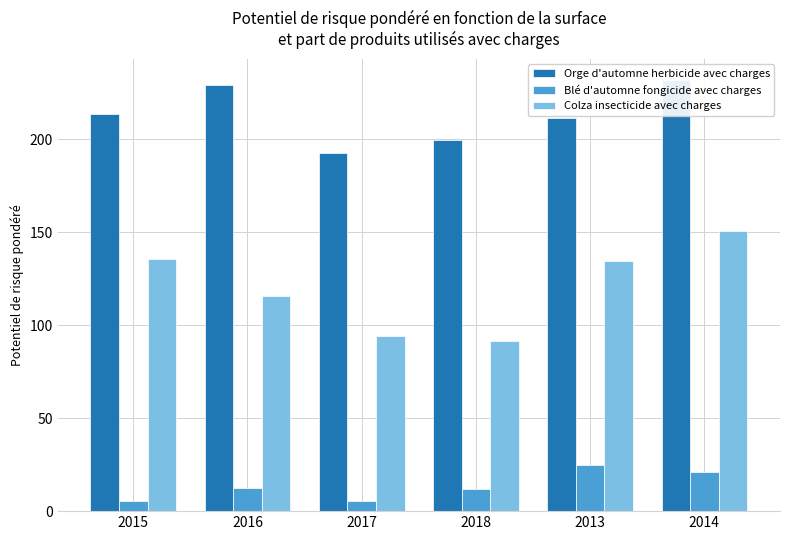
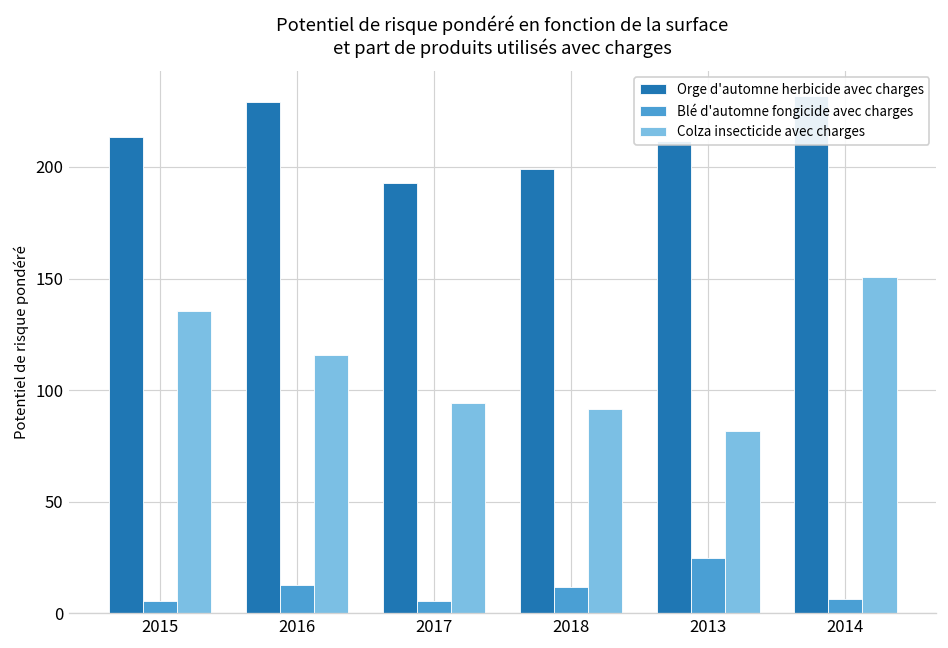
Colza insecticide avec charges, 2013: 134 -> 82
Blé d'automne fongicide avec charges, 2014: 21 -> 6
